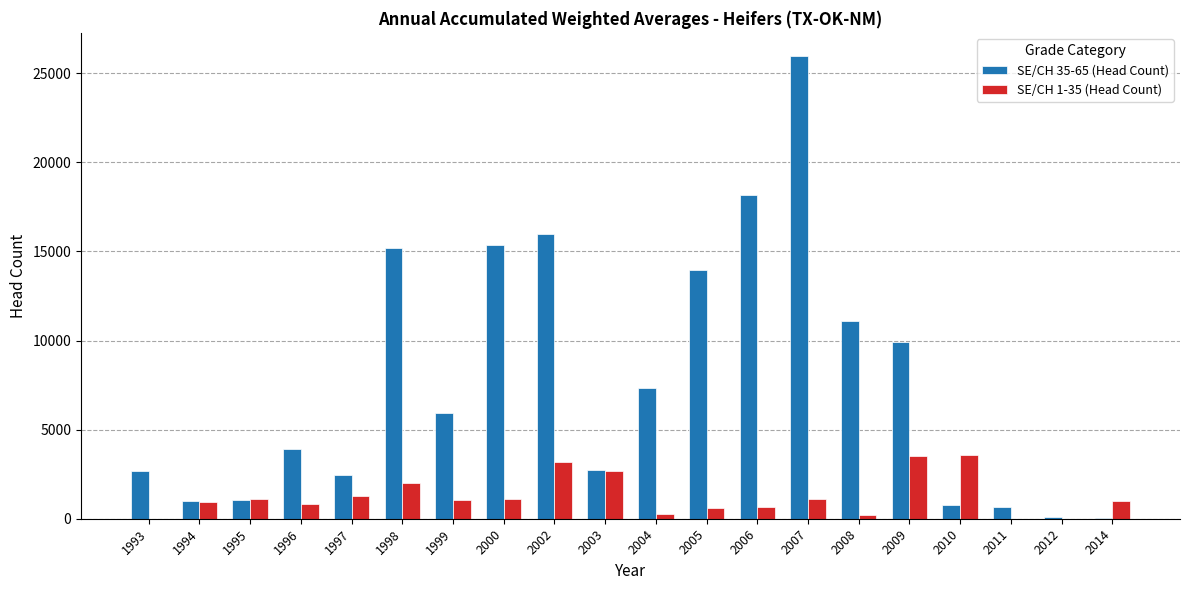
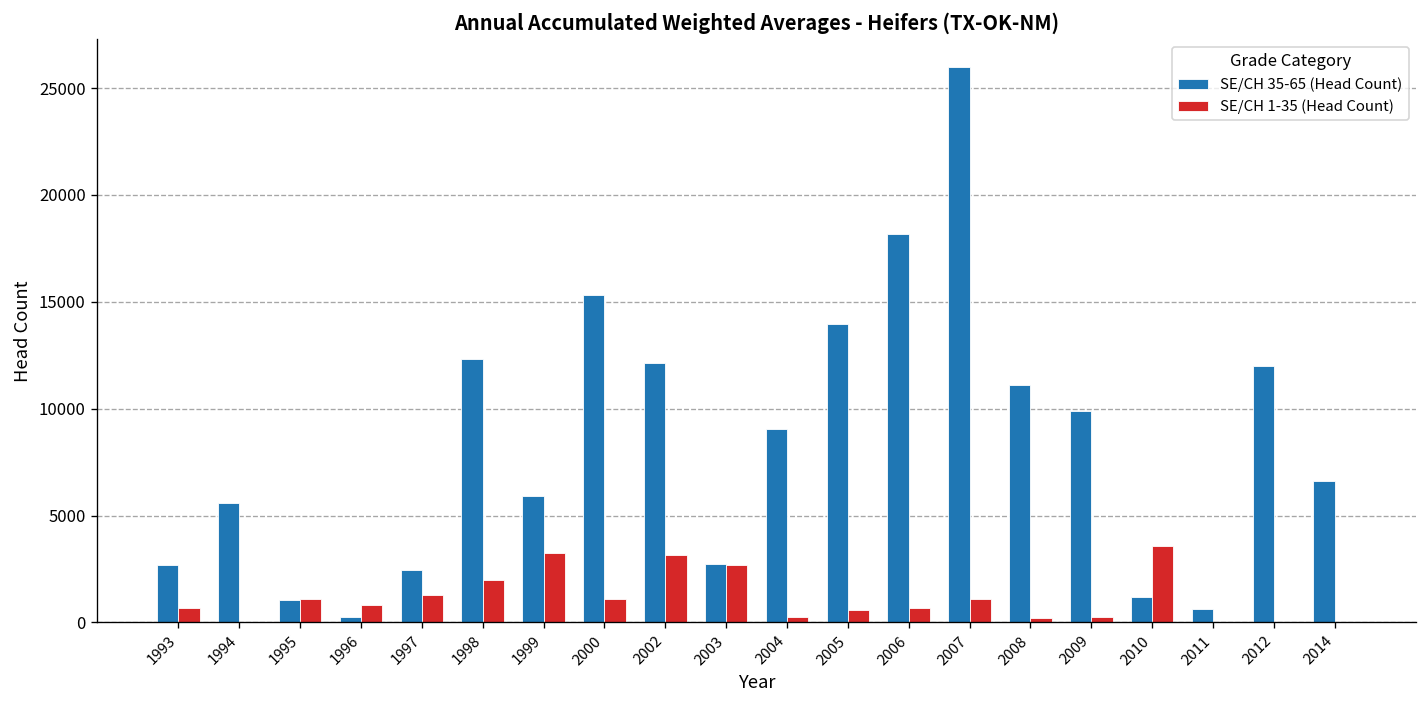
SE/CH 1-35 (Head Count), 1993: 0 -> 700
SE/CH 35-65 (Head Count), 1994: 1000 -> 5600
SE/CH 1-35 (Head Count), 1994: 900 -> 0
SE/CH 35-65 (Head Count), 1996: 3900 -> 200
SE/CH 35-65 (Head Count), 1998: 15200 -> 12300
SE/CH 1-35 (Head Count), 1999: 1100 -> 3300
SE/CH 35-65 (Head Count), 2002: 16000 -> 12100
SE/CH 35-65 (Head Count), 2004: 7300 -> 9100
SE/CH 1-35 (Head Count), 2009: 3500 -> 200
SE/CH 35-65 (Head Count), 2010: 800 -> 1200
SE/CH 35-65 (Head Count), 2012: 100 -> 12000
SE/CH 35-65 (Head Count), 2014: 0 -> 6600
SE/CH 1-35 (Head Count), 2014: 1000 -> 0
